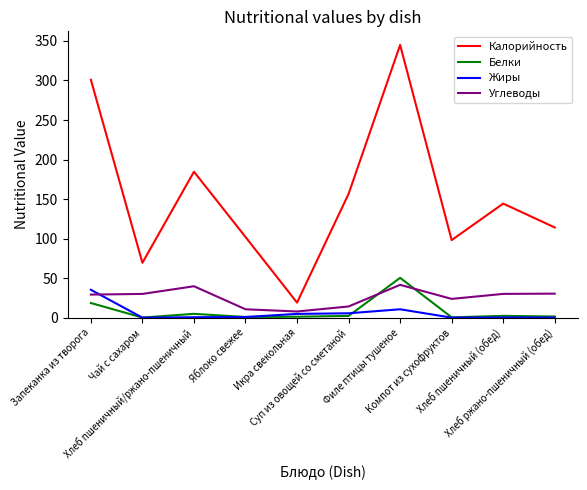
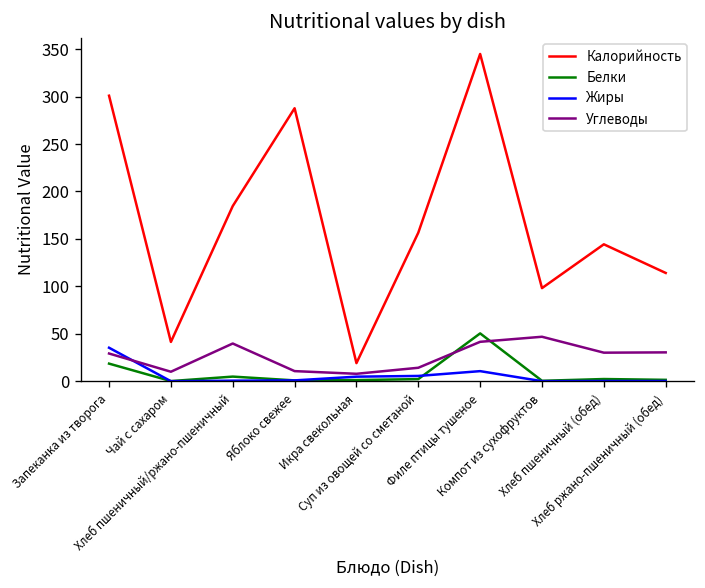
Калорийность, Чай с сахаром: 70 -> 40
Углеводы, Чай с сахаром: 30 -> 10
Калорийность, Яблоко свежее: 100 -> 290
Углеводы, Компот из сухофруктов: 20 -> 50
